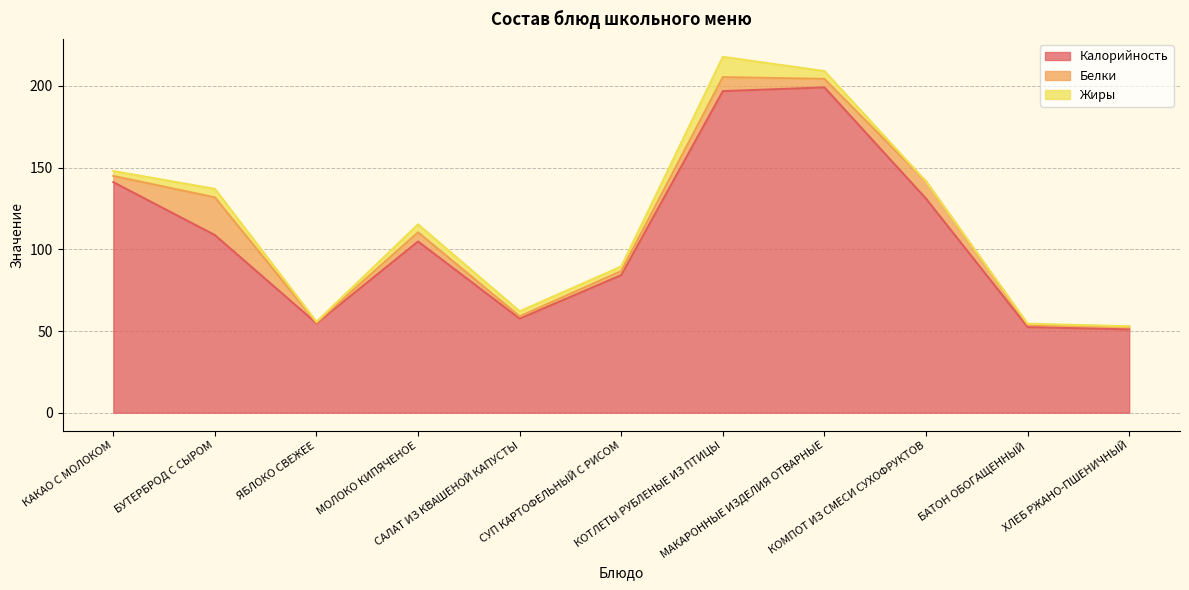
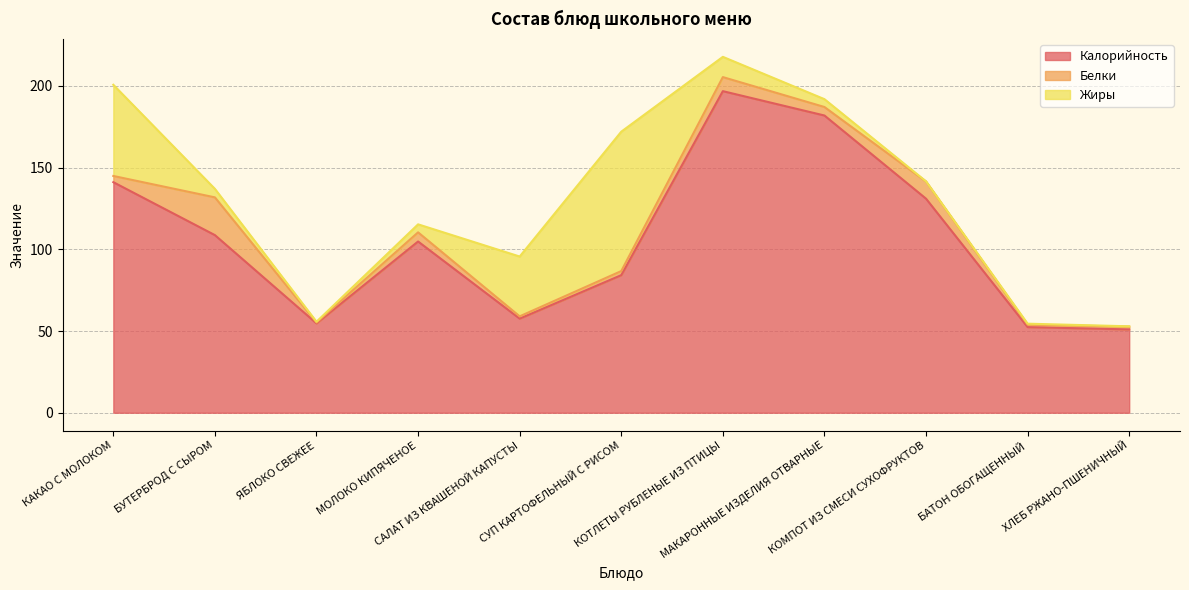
Жиры, КАКАО С МОЛОКОМ: 3 -> 56
Жиры, САЛАТ ИЗ КВАШЕНОЙ КАПУСТЫ: 3 -> 37
Жиры, СУП КАРТОФЕЛЬНЫЙ С РИСОМ: 3 -> 85
Калорийность, МАКАРОННЫЕ ИЗДЕЛИЯ ОТВАРНЫЕ: 199 -> 182
